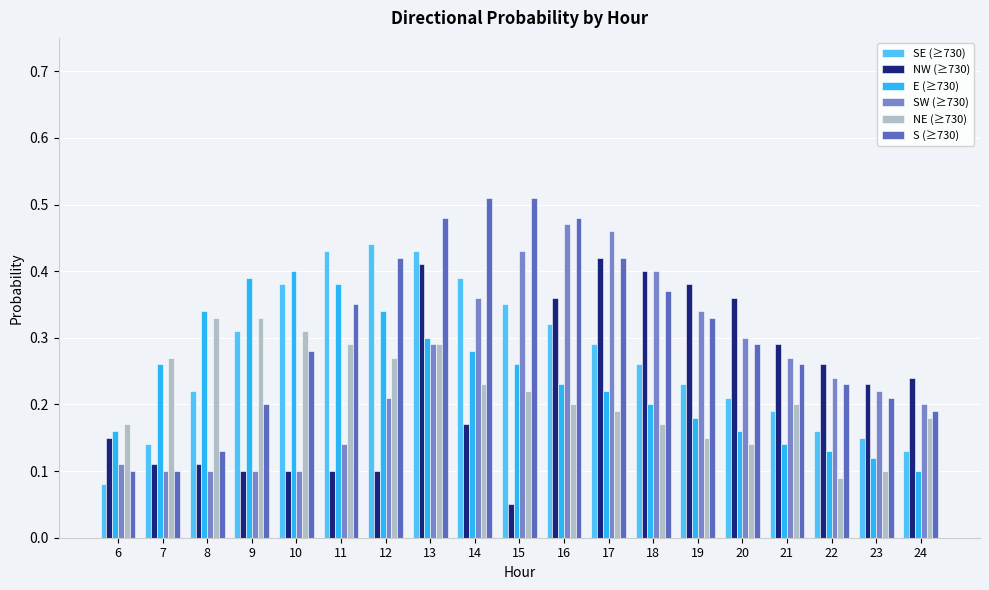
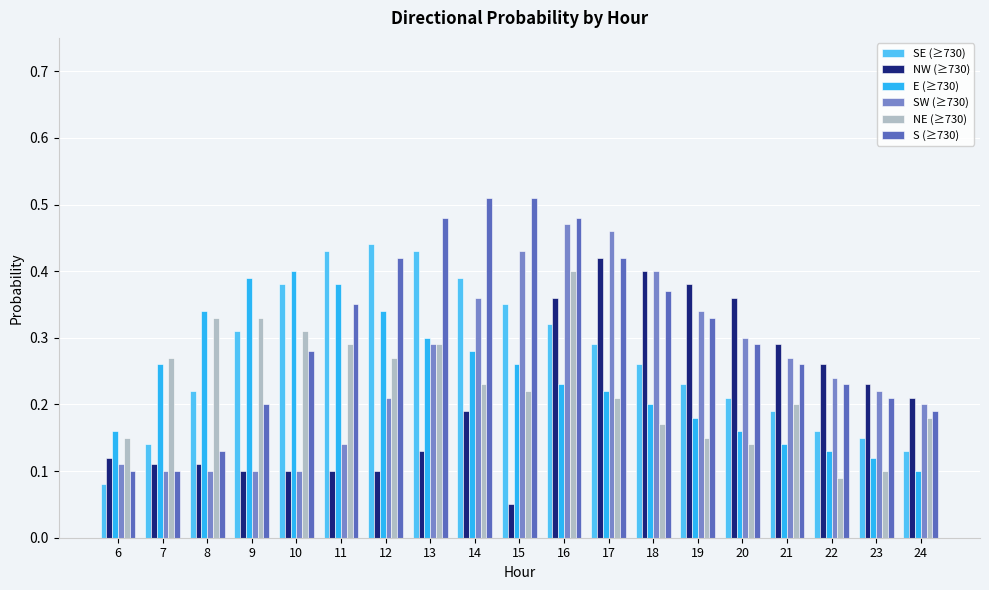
NW (≥730), 6: 0.15 -> 0.12
NE (≥730), 6: 0.17 -> 0.15
NW (≥730), 13: 0.41 -> 0.13
NW (≥730), 14: 0.17 -> 0.19
NE (≥730), 16: 0.2 -> 0.4
NE (≥730), 17: 0.19 -> 0.21
NW (≥730), 24: 0.24 -> 0.21
